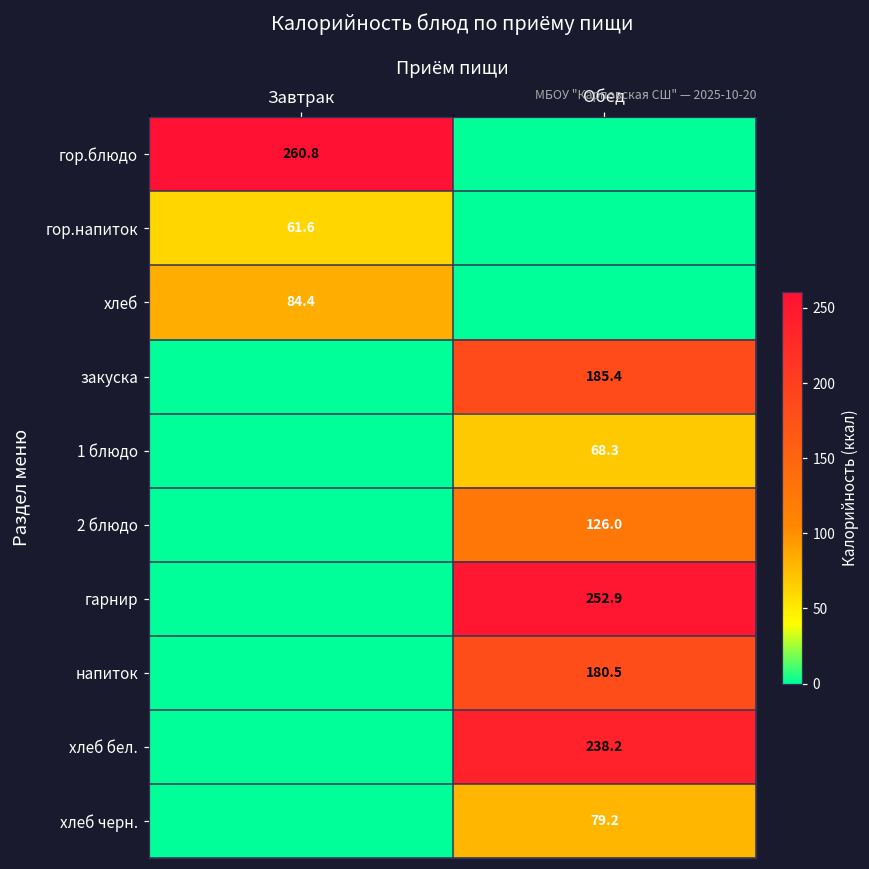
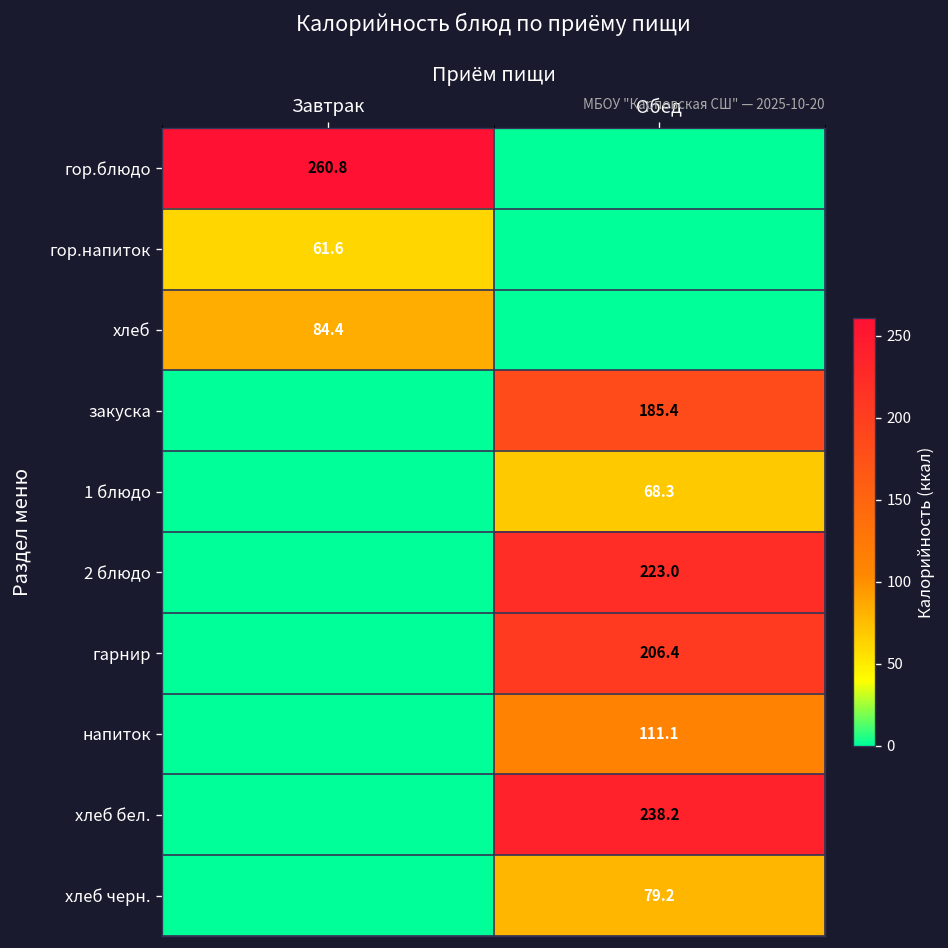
2 блюдо, Обед: 126.0 -> 223.0
гарнир, Обед: 252.9 -> 206.4
напиток, Обед: 180.5 -> 111.1
